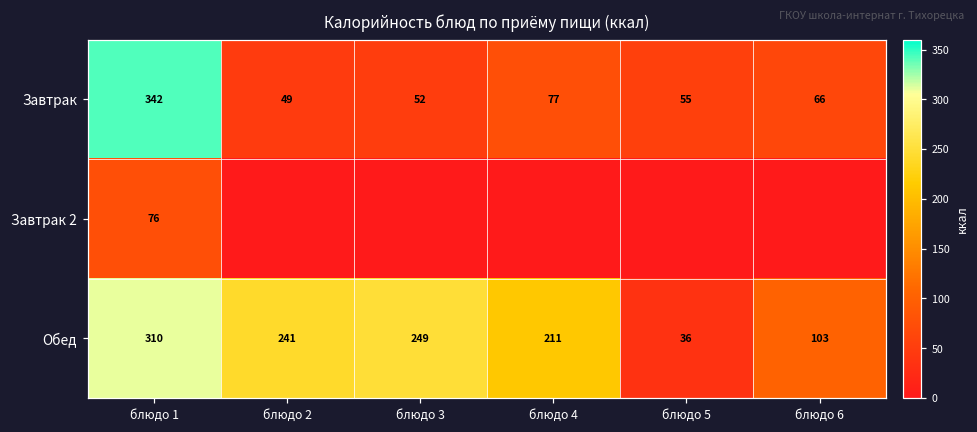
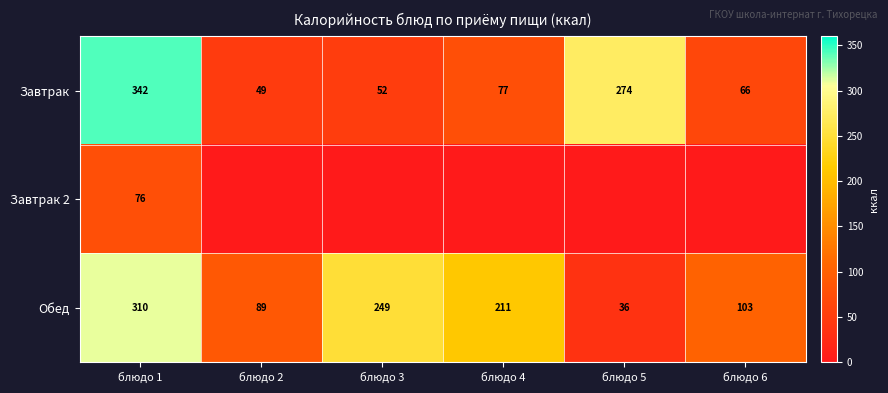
Завтрак, блюдо 5: 55 -> 274
Обед, блюдо 2: 241 -> 89
